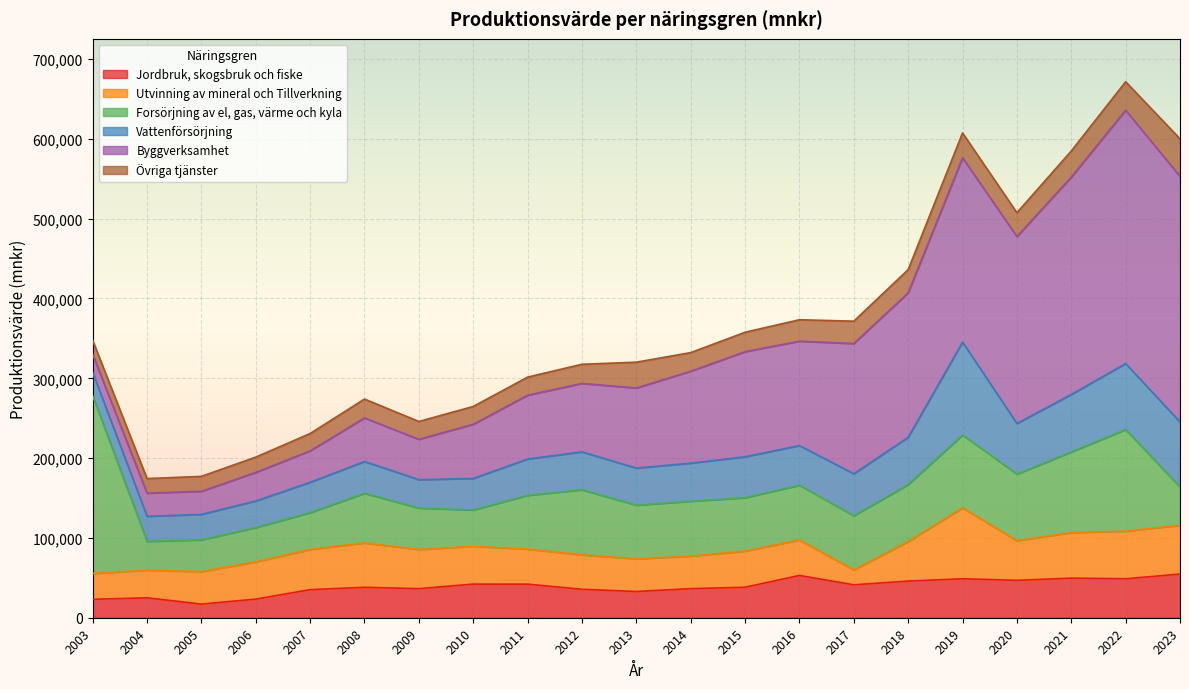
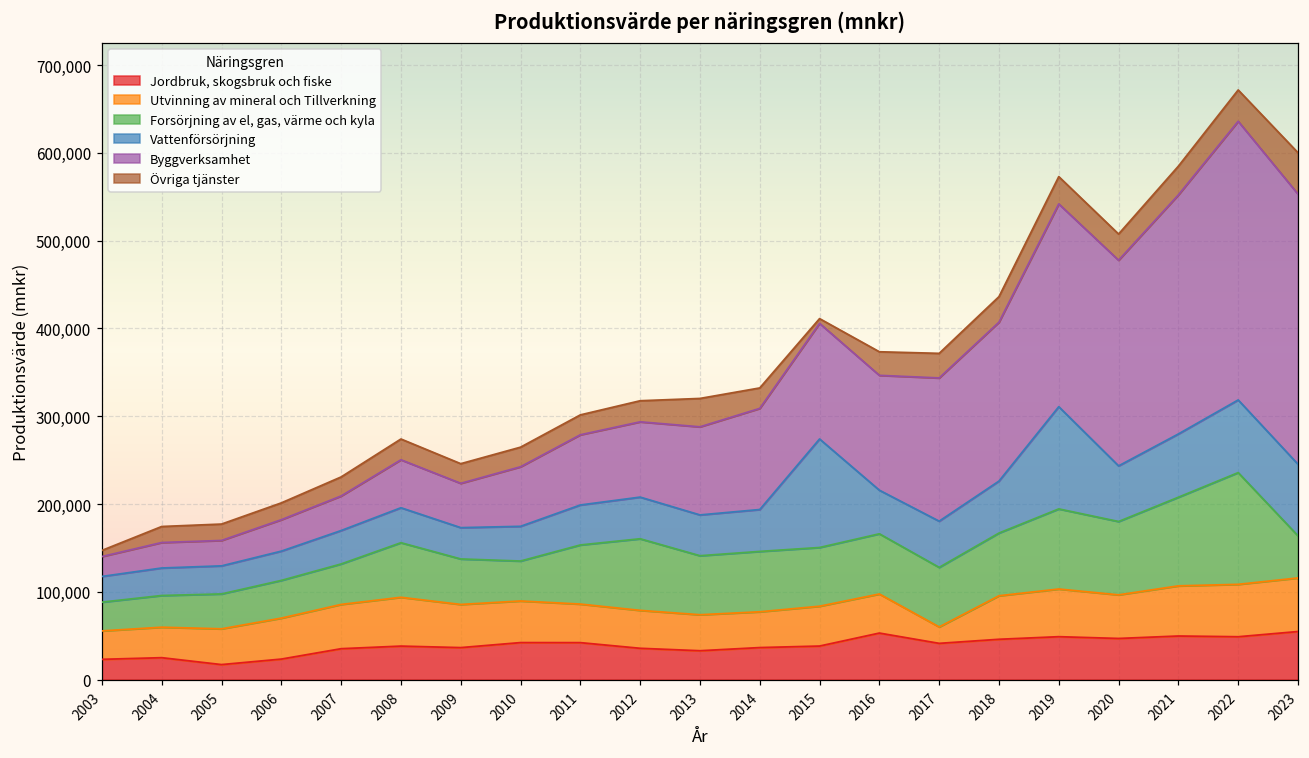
Forsörjning av el, gas, värme och kyla, 2003: 220,000 -> 30,000
Övriga tjänster, 2003: 20,000 -> 10,000
Vattenförsörjning, 2015: 50,000 -> 120,000
Övriga tjänster, 2015: 20,000 -> 10,000
Utvinning av mineral och Tillverkning, 2019: 90,000 -> 50,000
